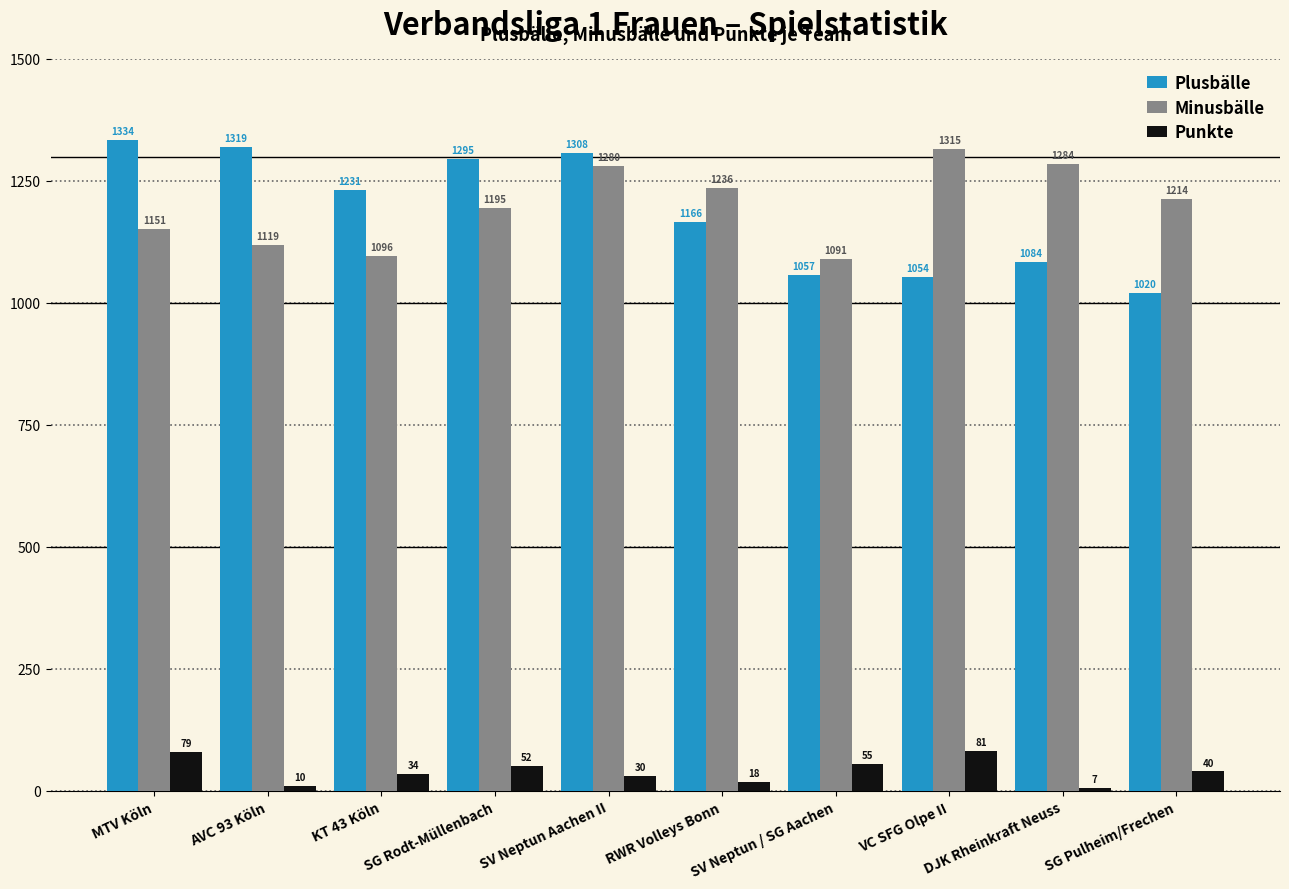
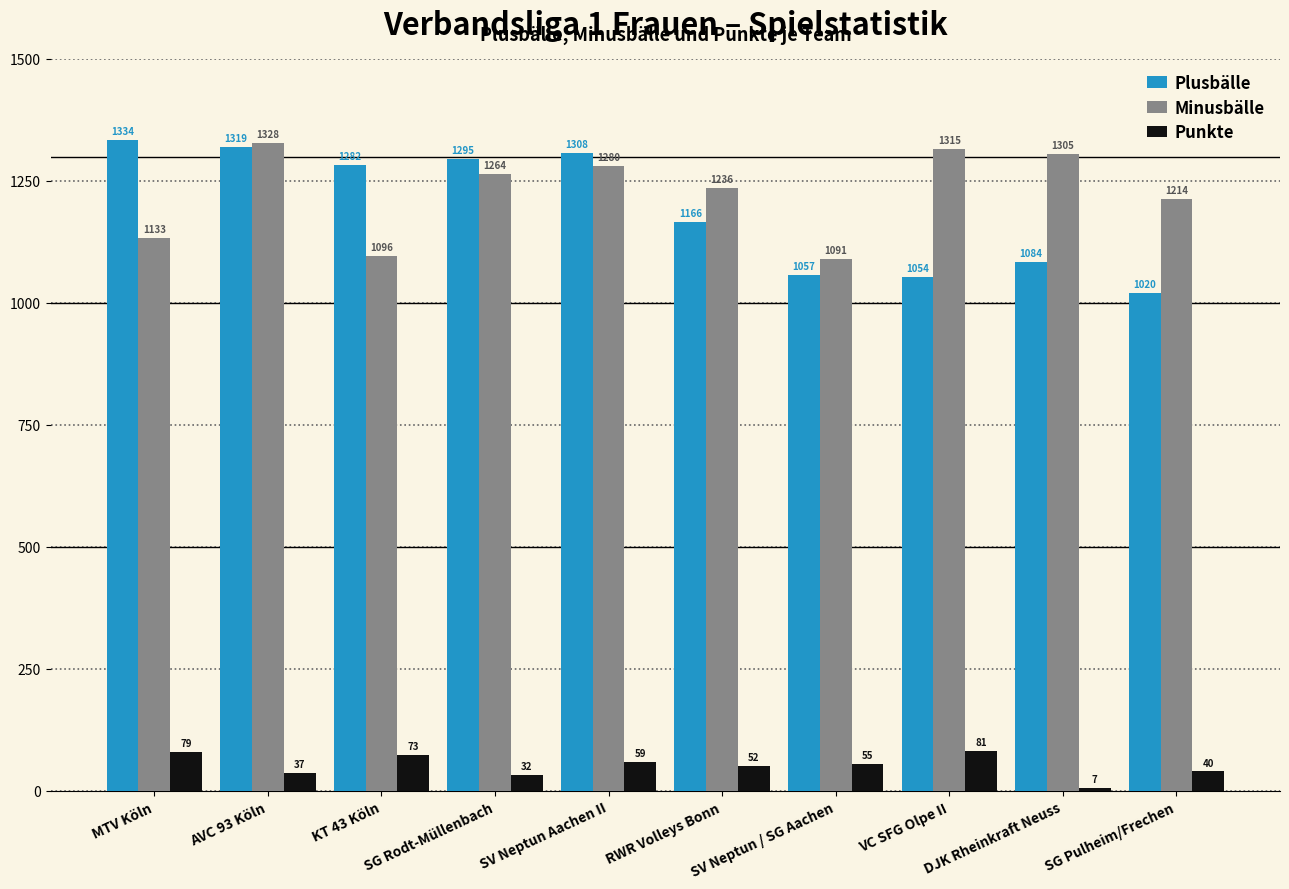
Minusbälle, MTV Köln: 1151 -> 1133
Minusbälle, AVC 93 Köln: 1119 -> 1328
Punkte, AVC 93 Köln: 10 -> 37
Plusbälle, KT 43 Köln: 1231 -> 1282
Punkte, KT 43 Köln: 34 -> 73
Minusbälle, SG Rodt-Müllenbach: 1195 -> 1264
Punkte, SG Rodt-Müllenbach: 52 -> 32
Punkte, SV Neptun Aachen II: 30 -> 59
Punkte, RWR Volleys Bonn: 18 -> 52
Minusbälle, DJK Rheinkraft Neuss: 1284 -> 1305
